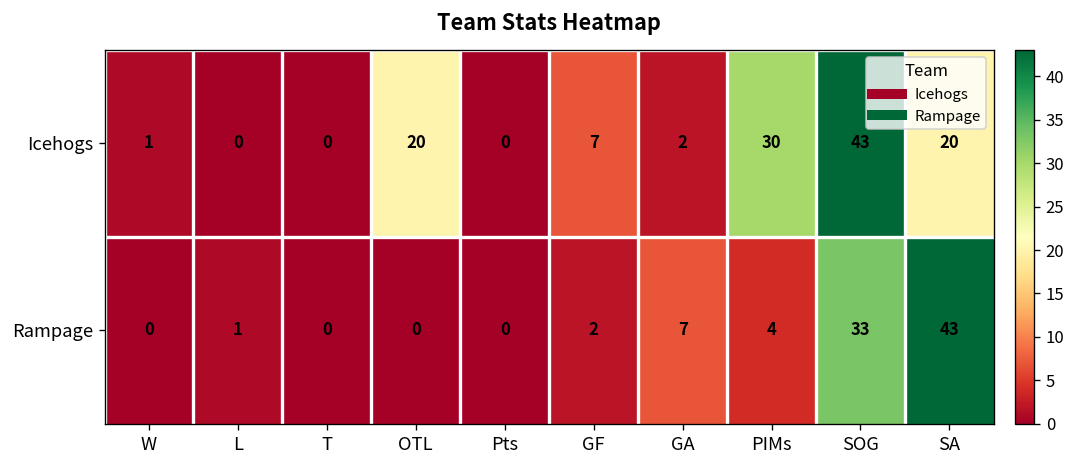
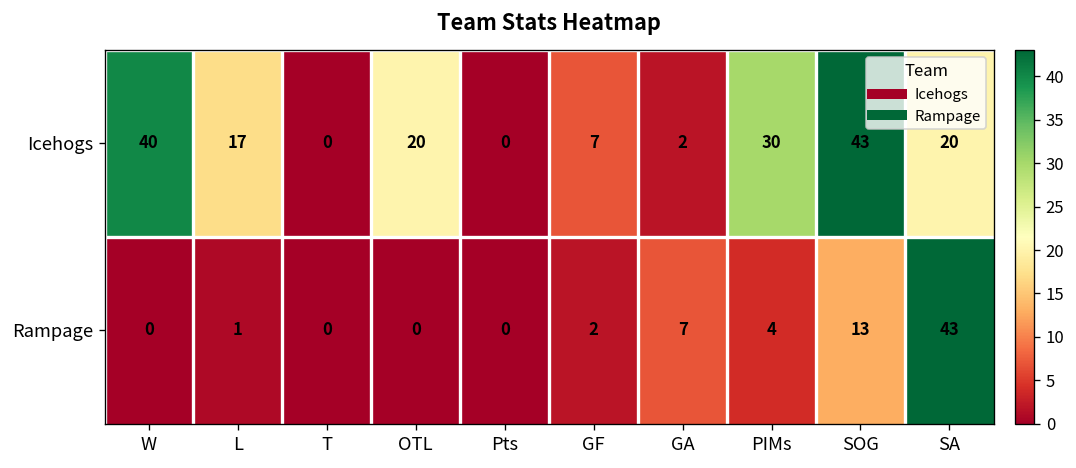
Icehogs, W: 1 -> 40
Icehogs, L: 0 -> 17
Rampage, SOG: 33 -> 13
